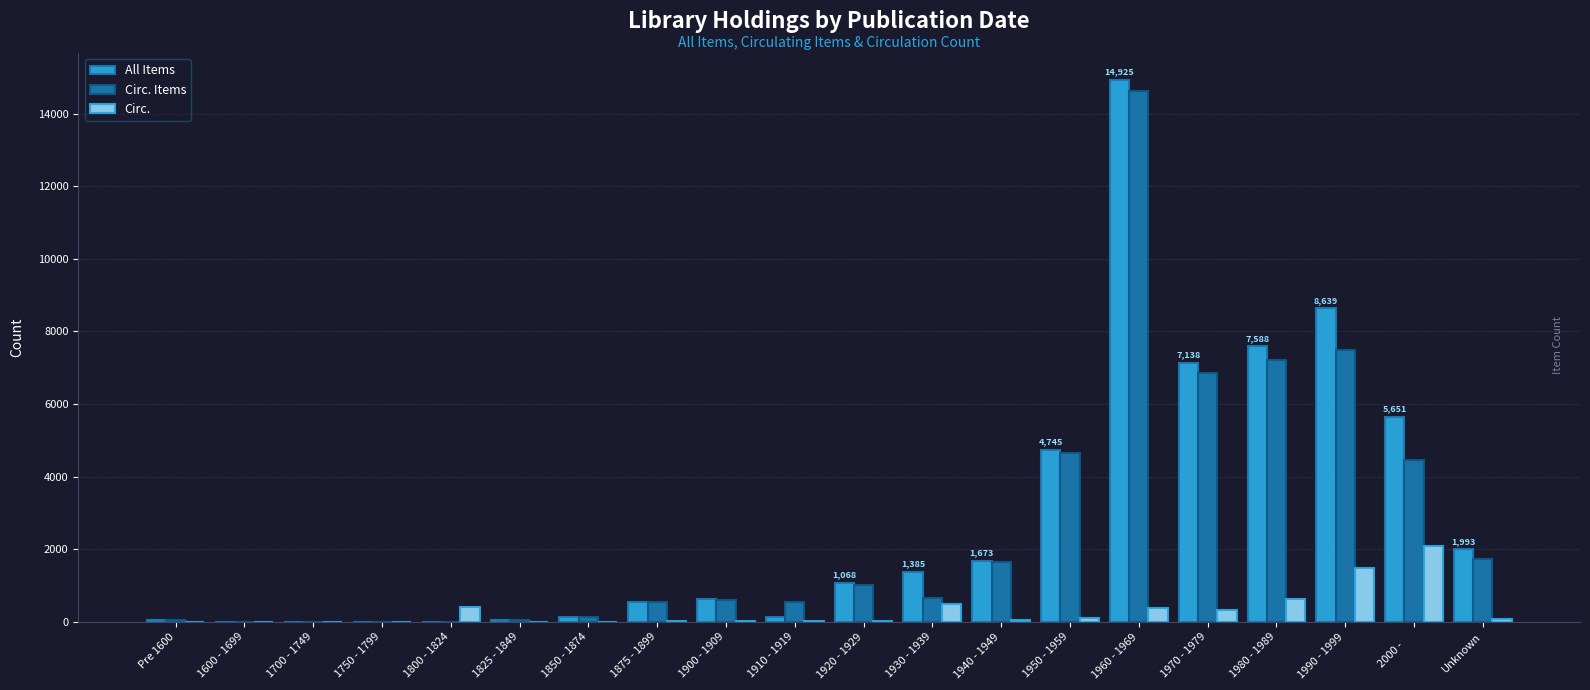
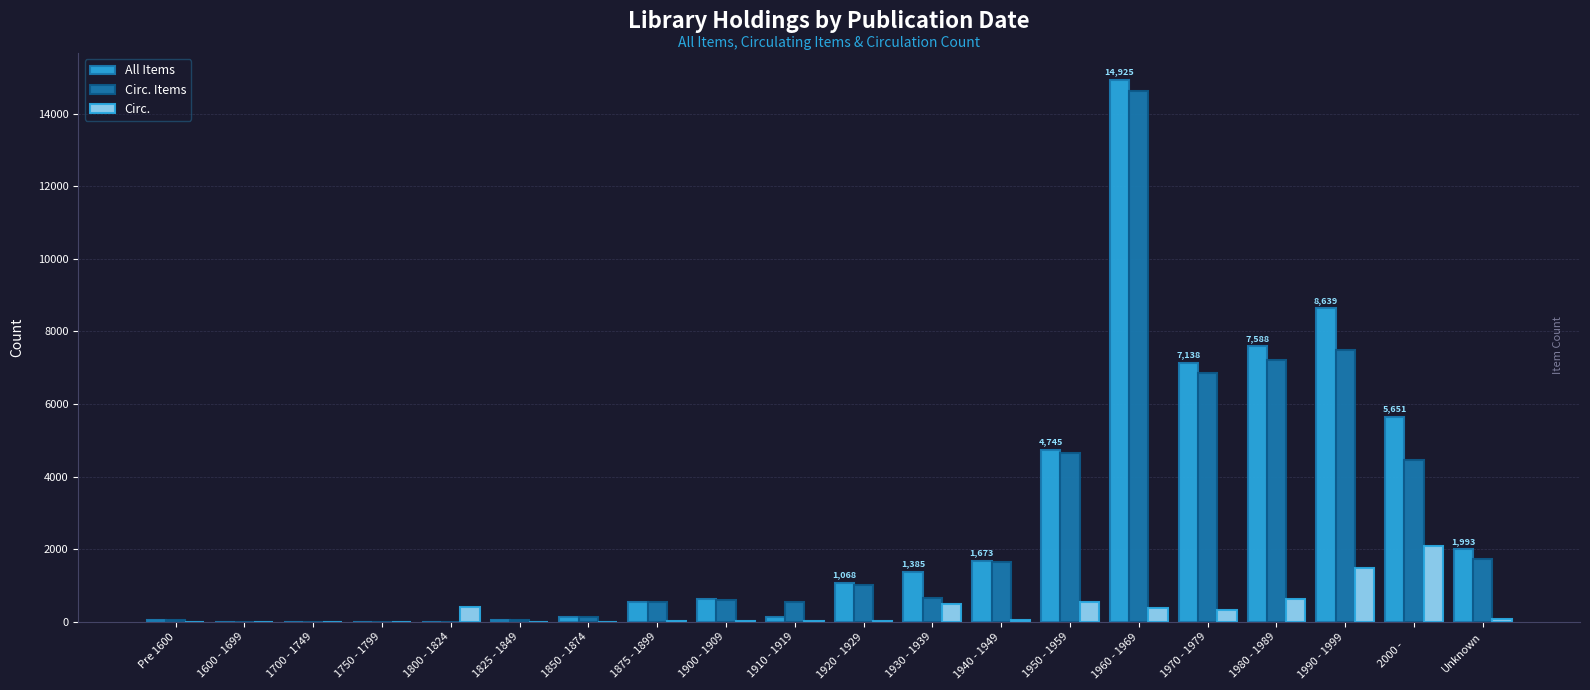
Circ., 1950 - 1959: 100 -> 600
